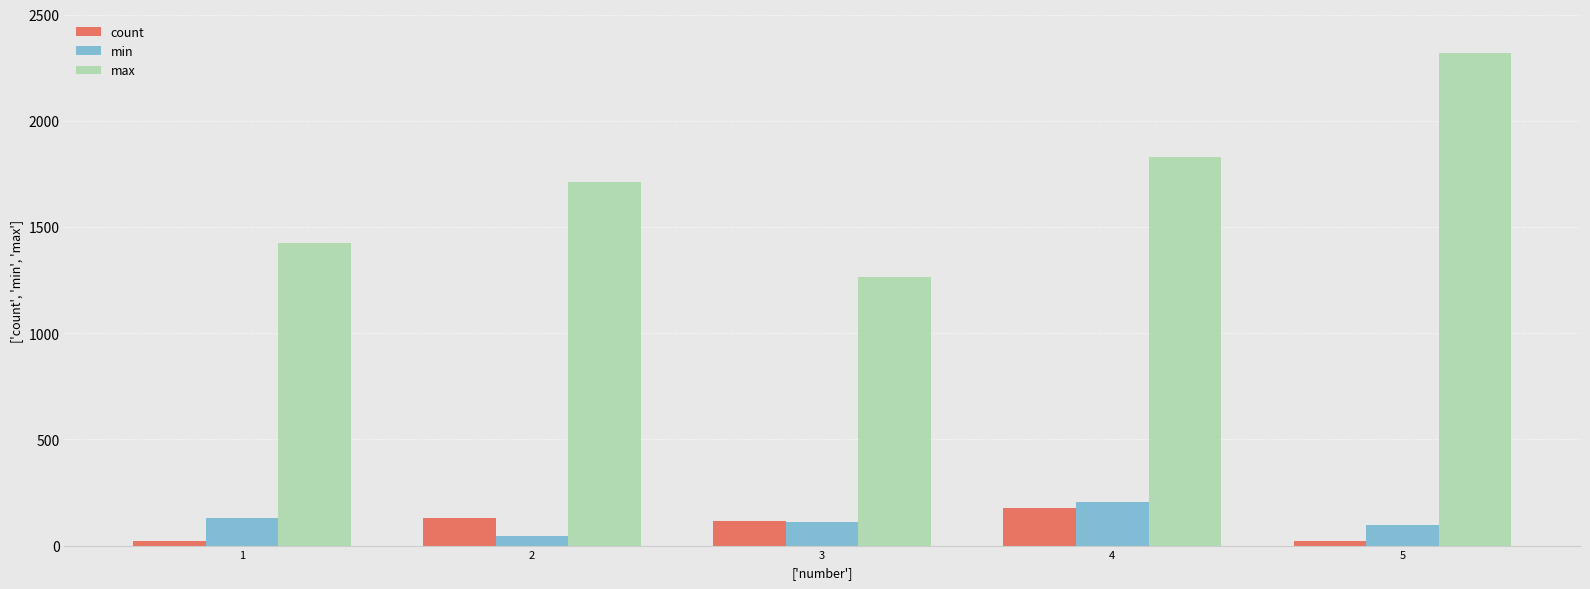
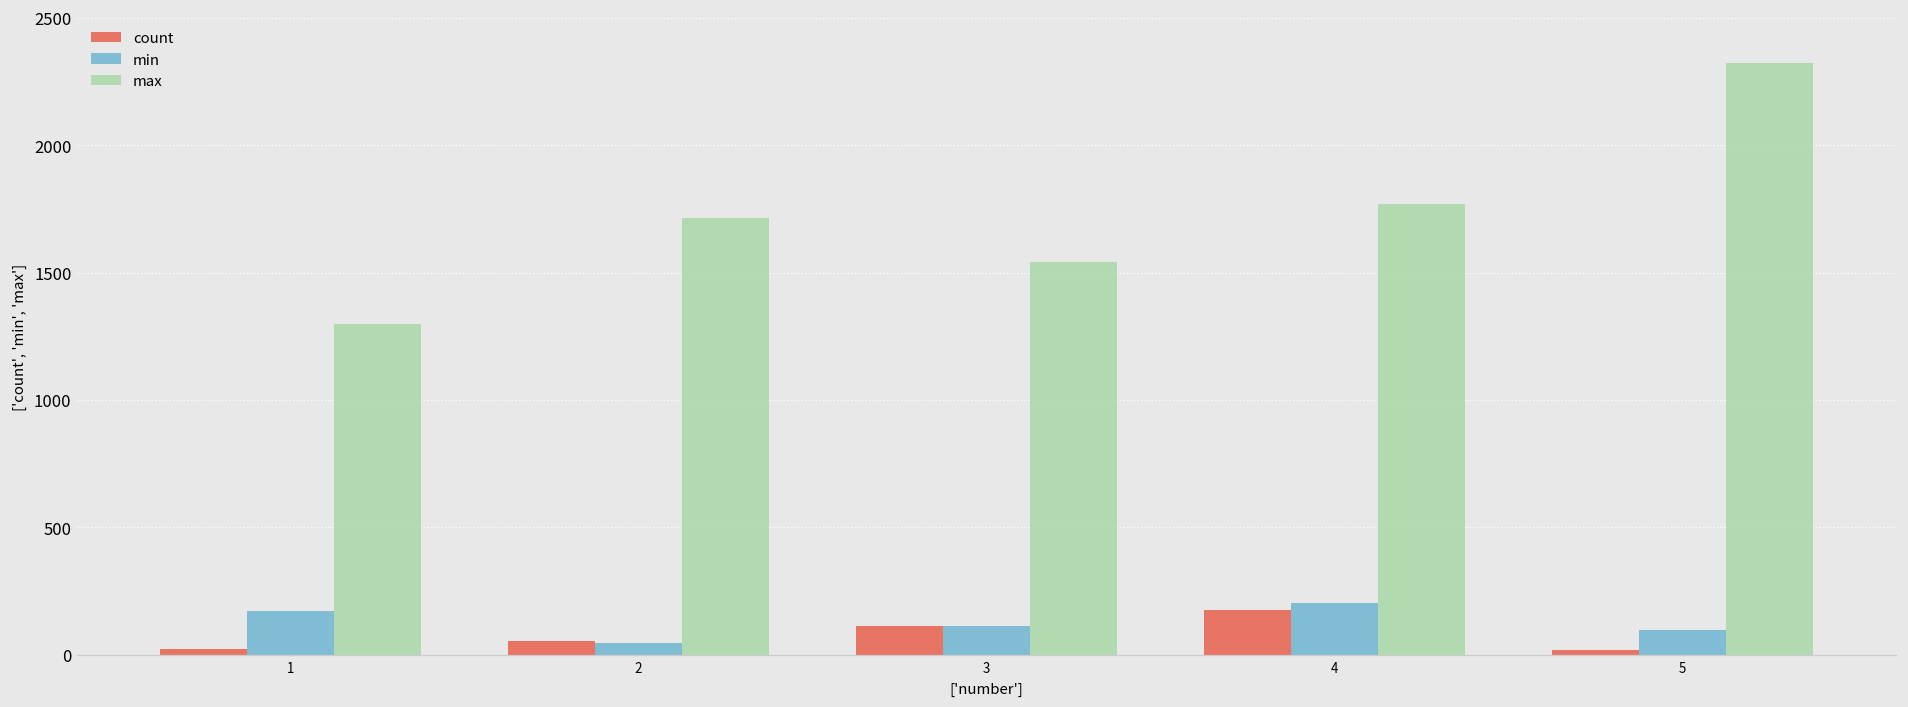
min, 1: 130 -> 170
max, 1: 1420 -> 1300
count, 2: 130 -> 50
max, 3: 1260 -> 1540
max, 4: 1830 -> 1770
